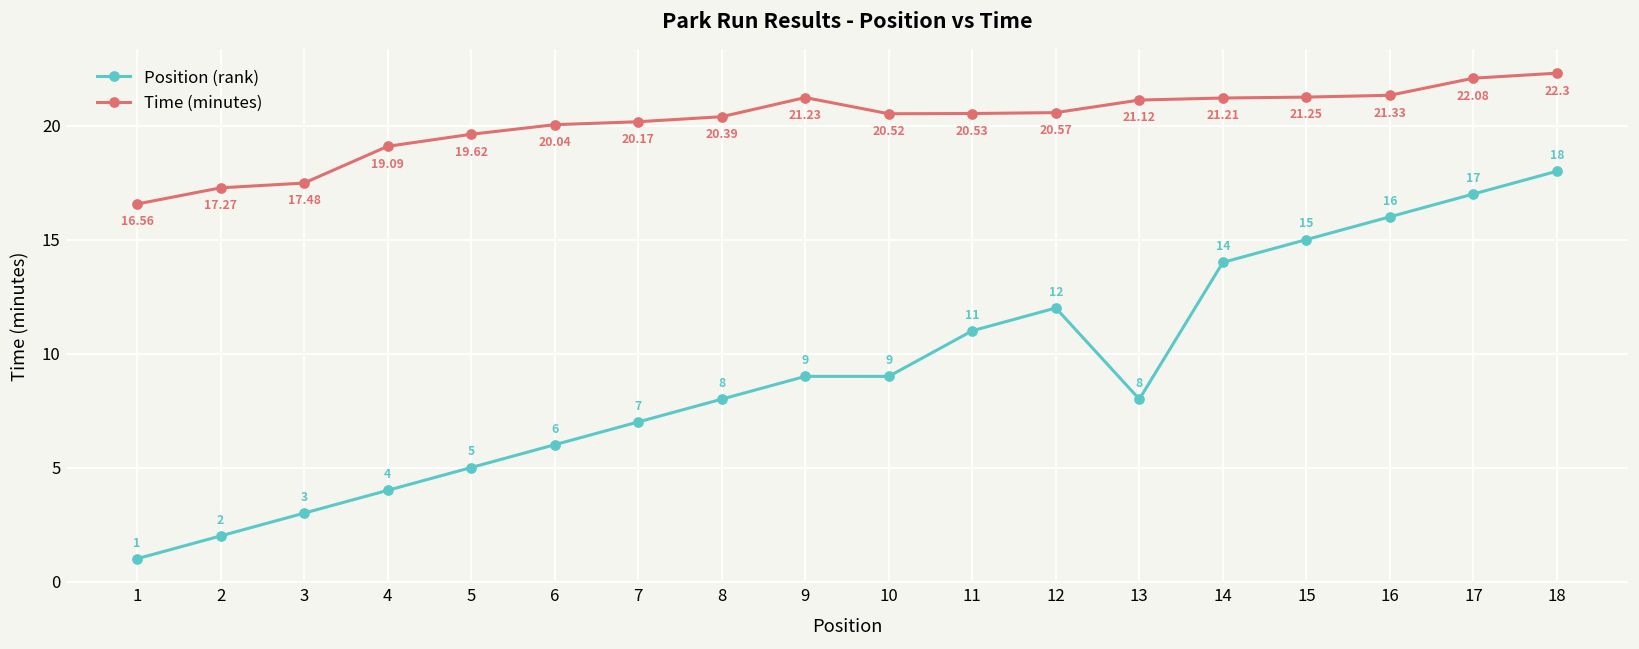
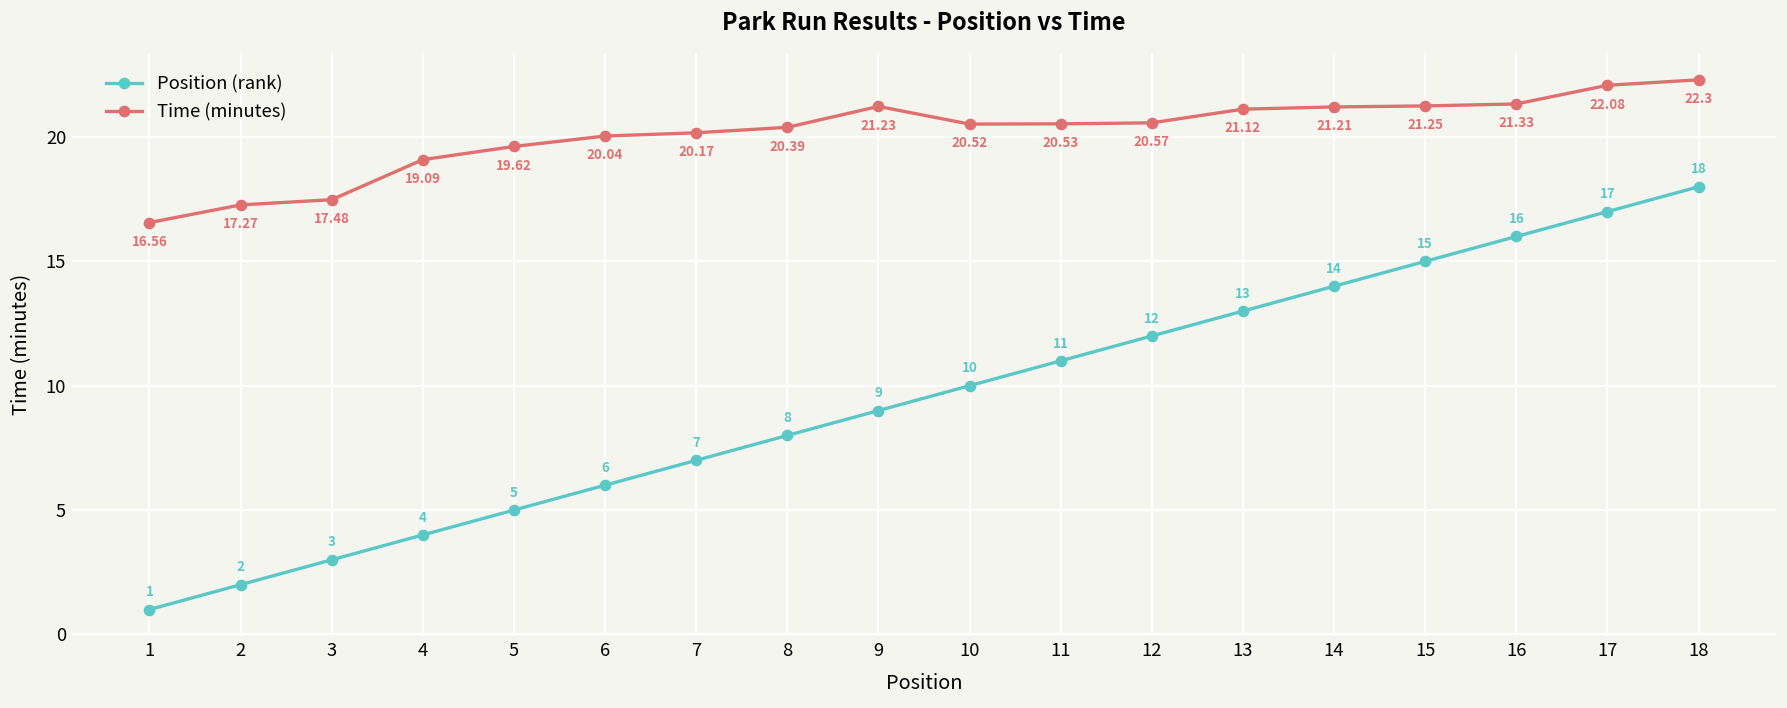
Position (rank), 10: 9 -> 10
Position (rank), 13: 8 -> 13
